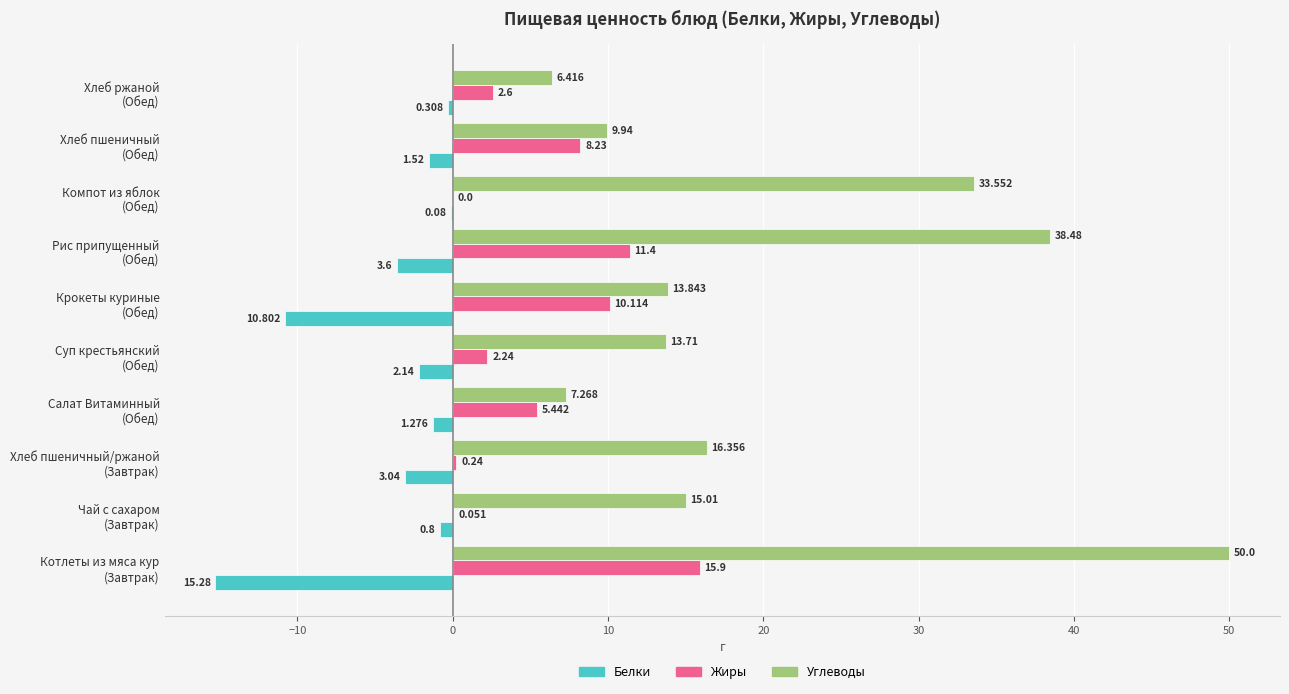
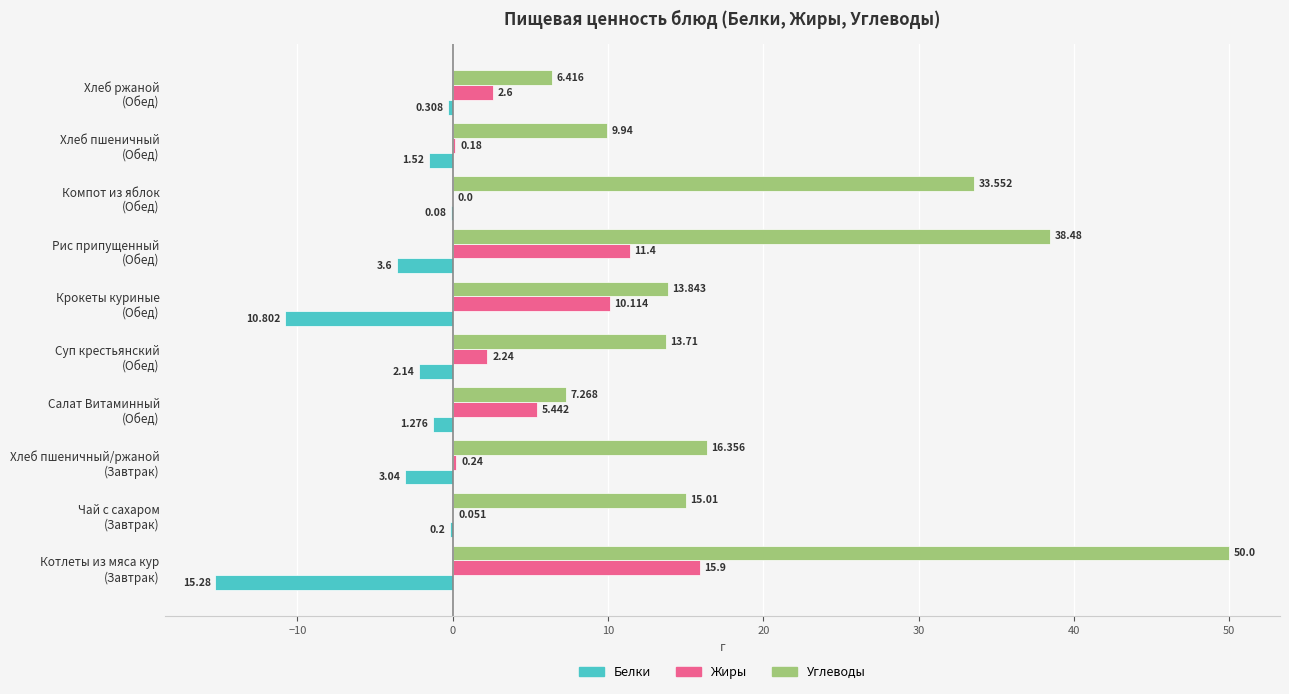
Жиры, Хлеб пшеничный (Обед): 8.23 -> 0.18
Белки, Чай с сахаром (Завтрак): 0.8 -> 0.2
